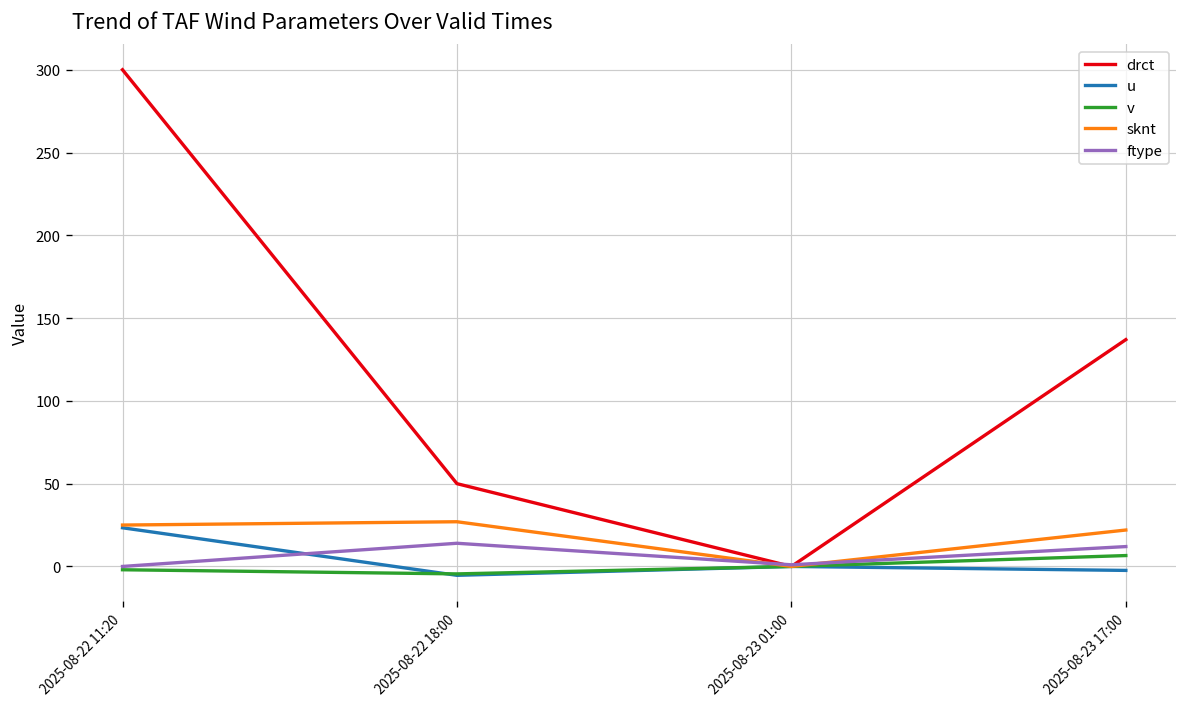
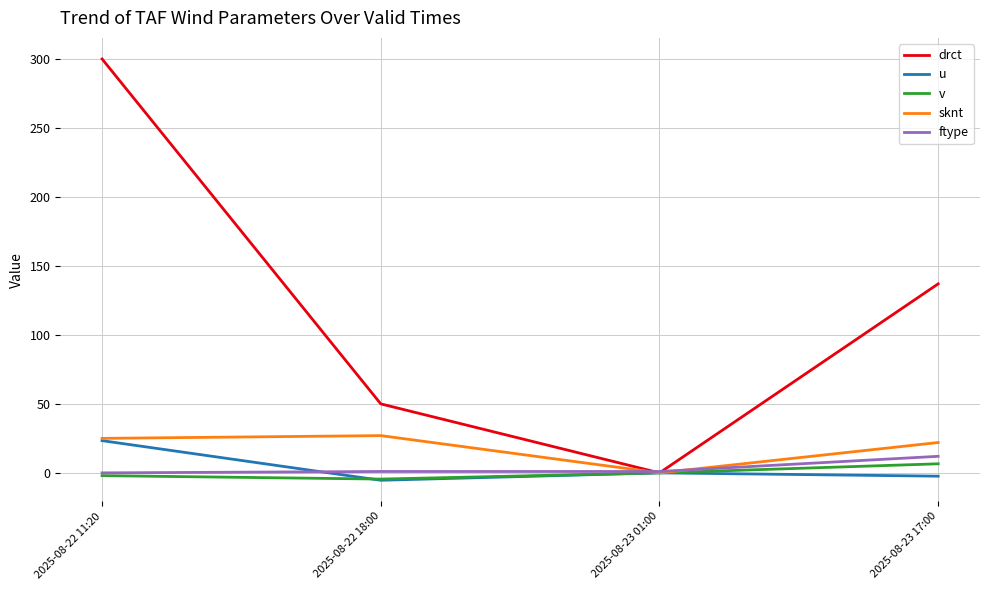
ftype, 2025-08-22 18:00: 14 -> 1
